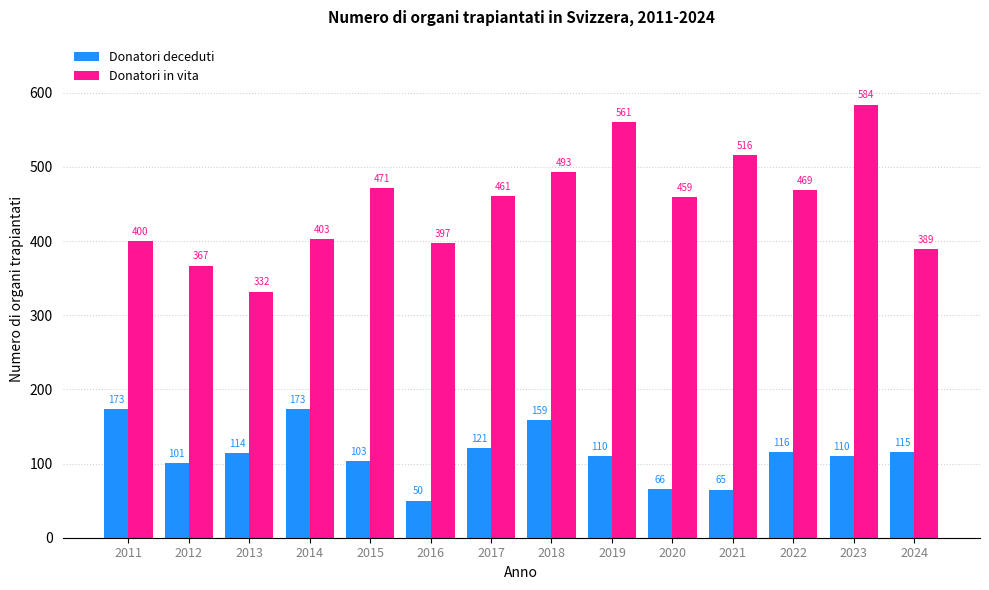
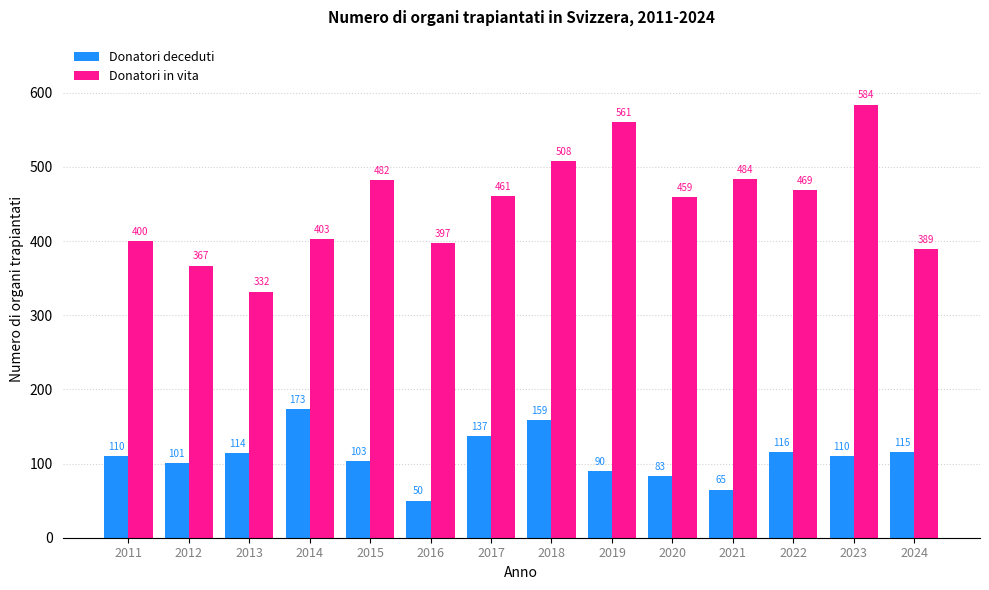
Donatori deceduti, 2011: 173 -> 110
Donatori in vita, 2015: 471 -> 482
Donatori deceduti, 2017: 121 -> 137
Donatori in vita, 2018: 493 -> 508
Donatori deceduti, 2019: 110 -> 90
Donatori deceduti, 2020: 66 -> 83
Donatori in vita, 2021: 516 -> 484
